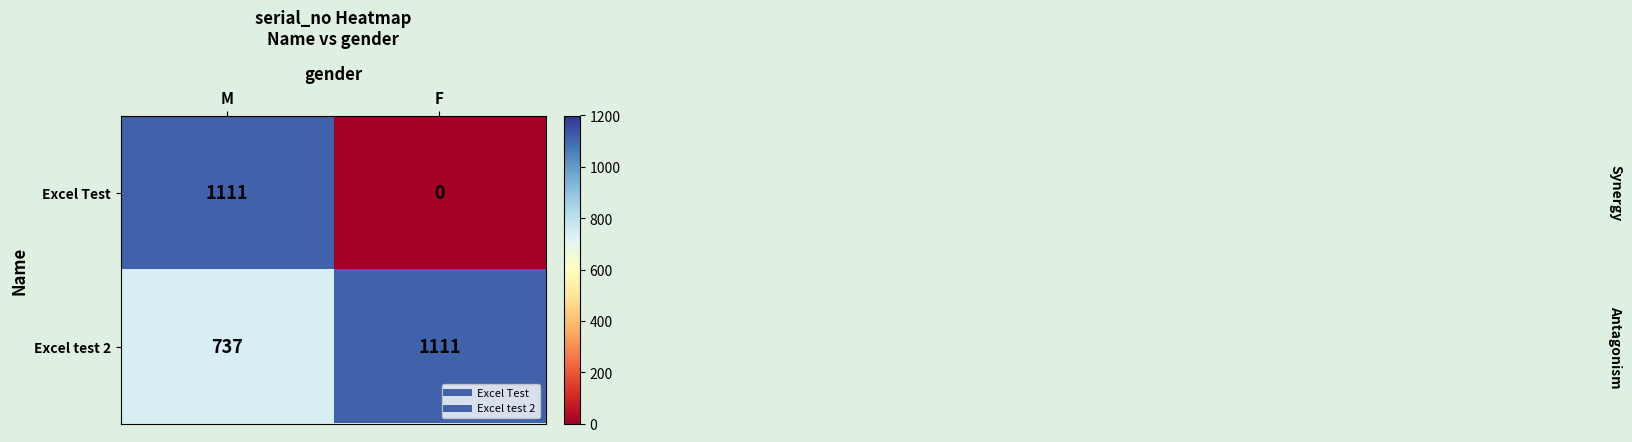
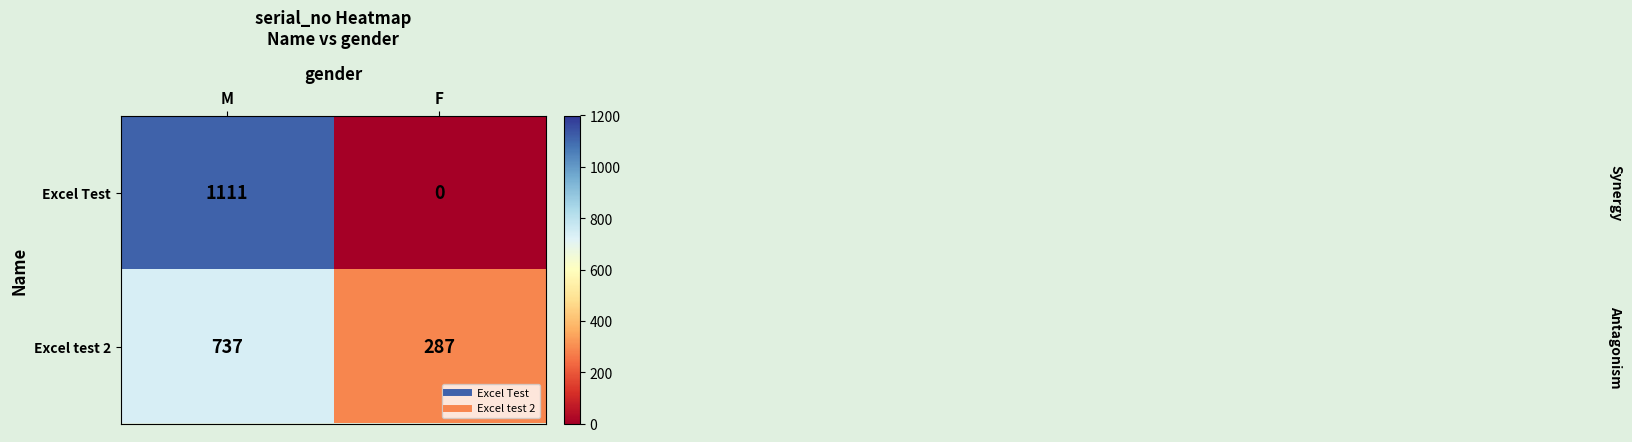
Excel test 2, F: 1111 -> 287
